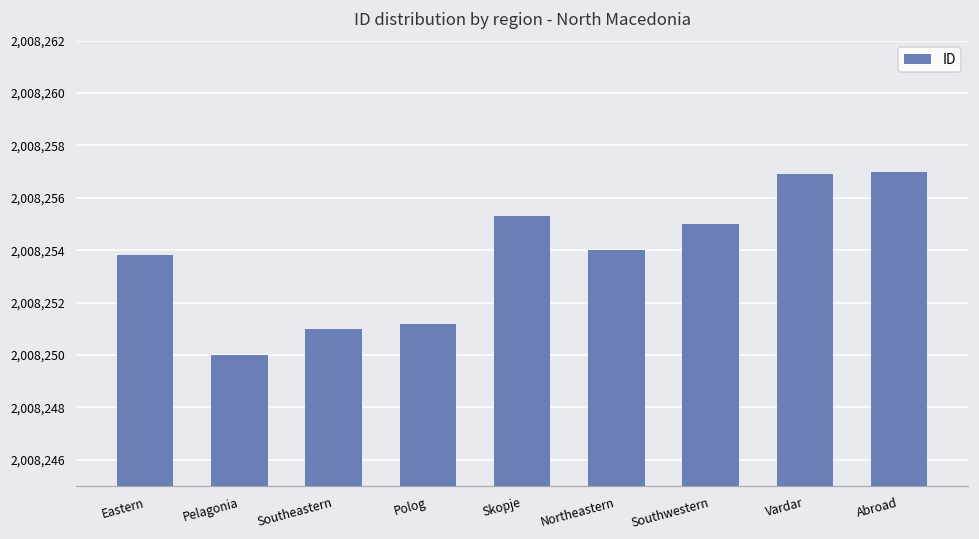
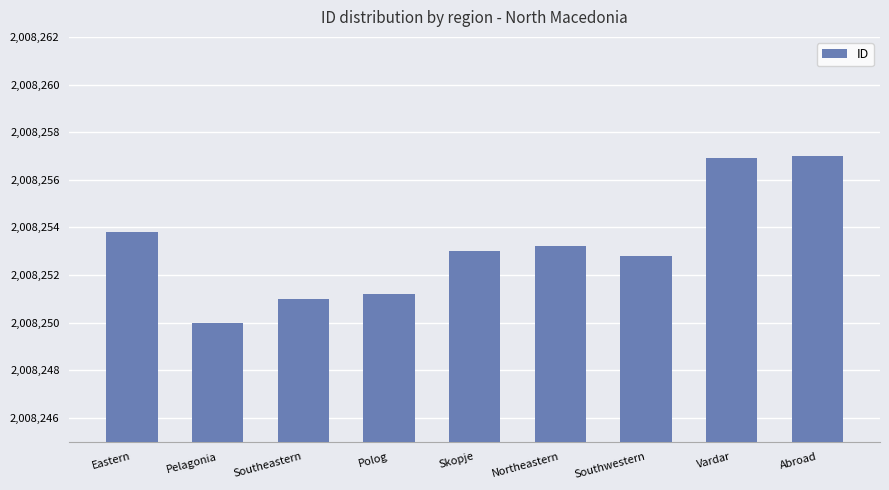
Skopje: 2,008,255.3 -> 2,008,253.0
Northeastern: 2,008,254.0 -> 2,008,253.2
Southwestern: 2,008,255.0 -> 2,008,252.8
